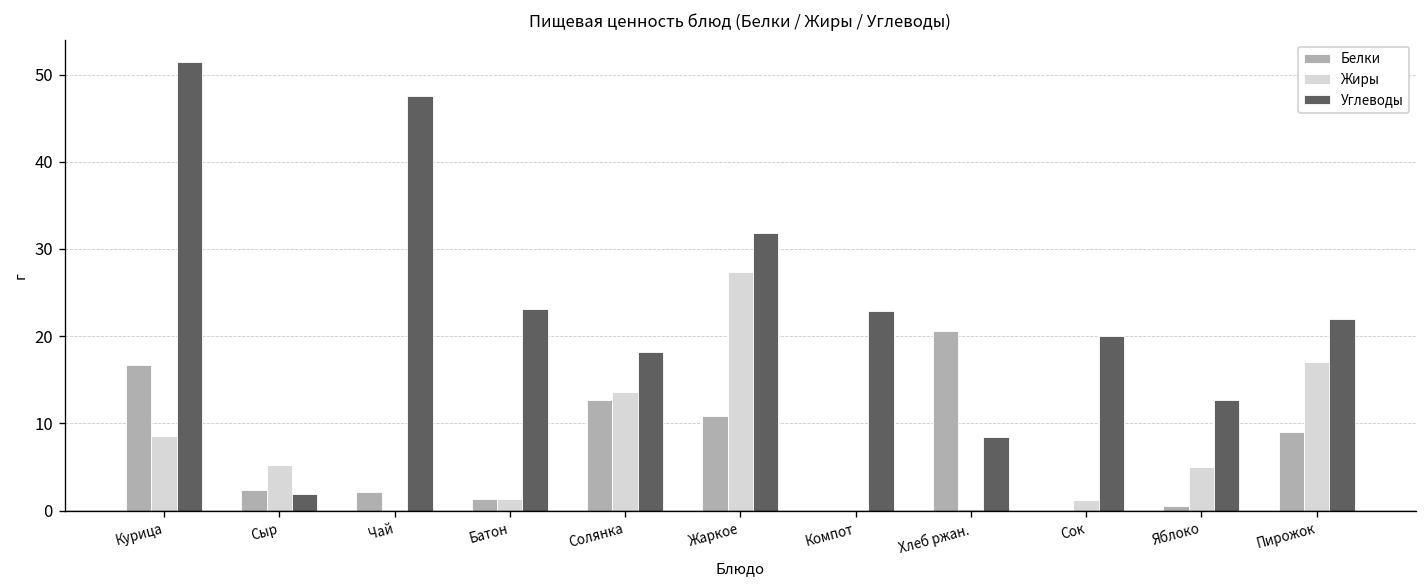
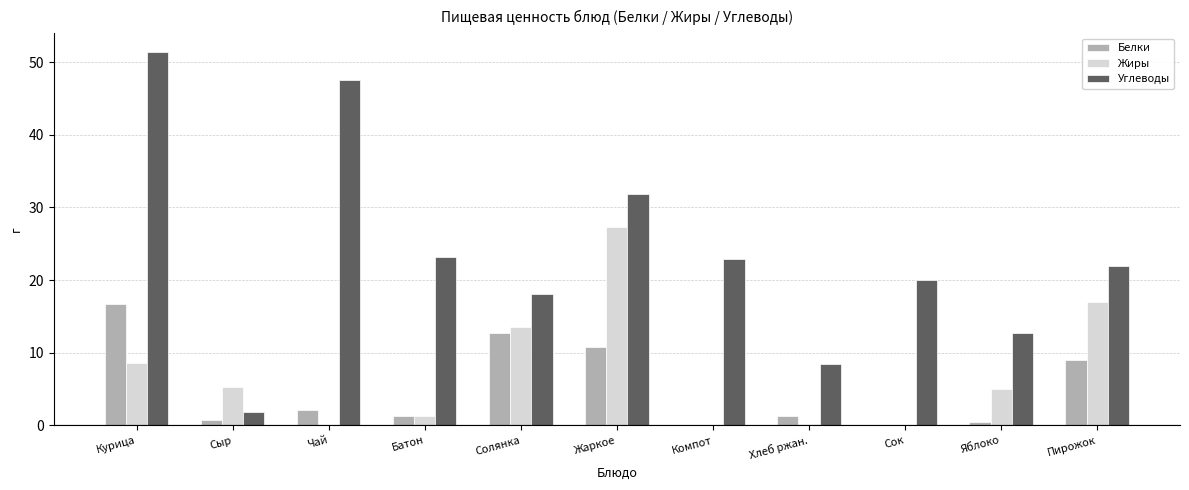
Белки, Сыр: 2 -> 1
Белки, Хлеб ржан.: 21 -> 1
Жиры, Сок: 1 -> 0
